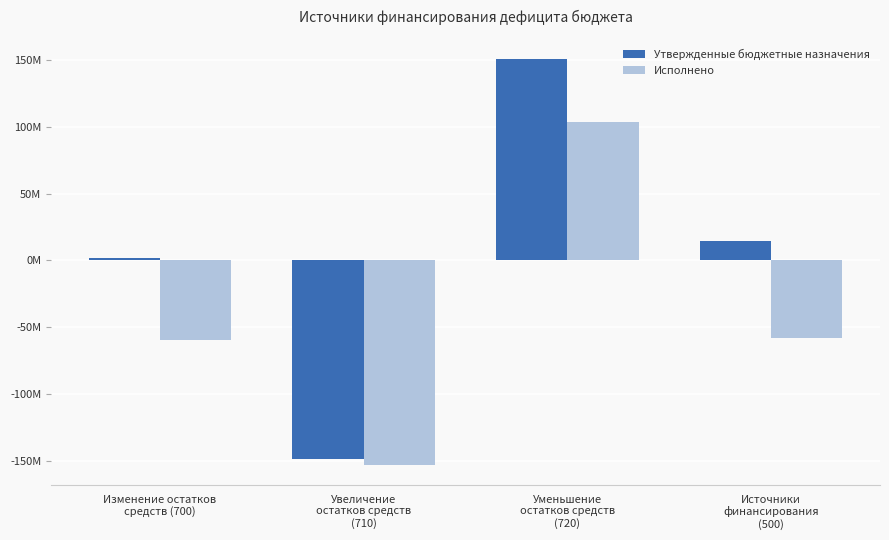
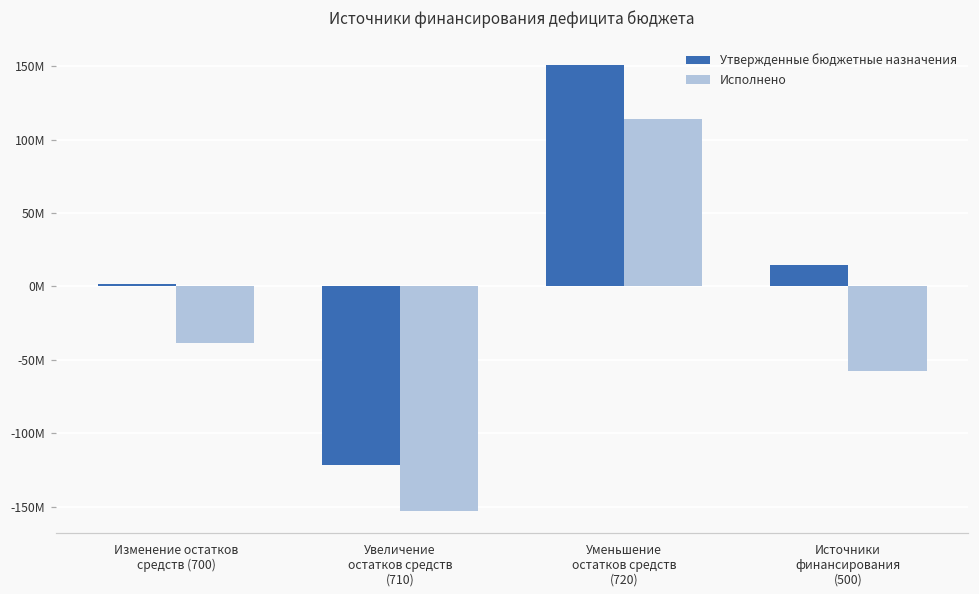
Исполнено, Изменение остатков средств (700): -59М -> -39М
Утвержденные бюджетные назначения, Увеличение остатков средств (710): -149М -> -121М
Исполнено, Уменьшение остатков средств (720): 104М -> 114М
